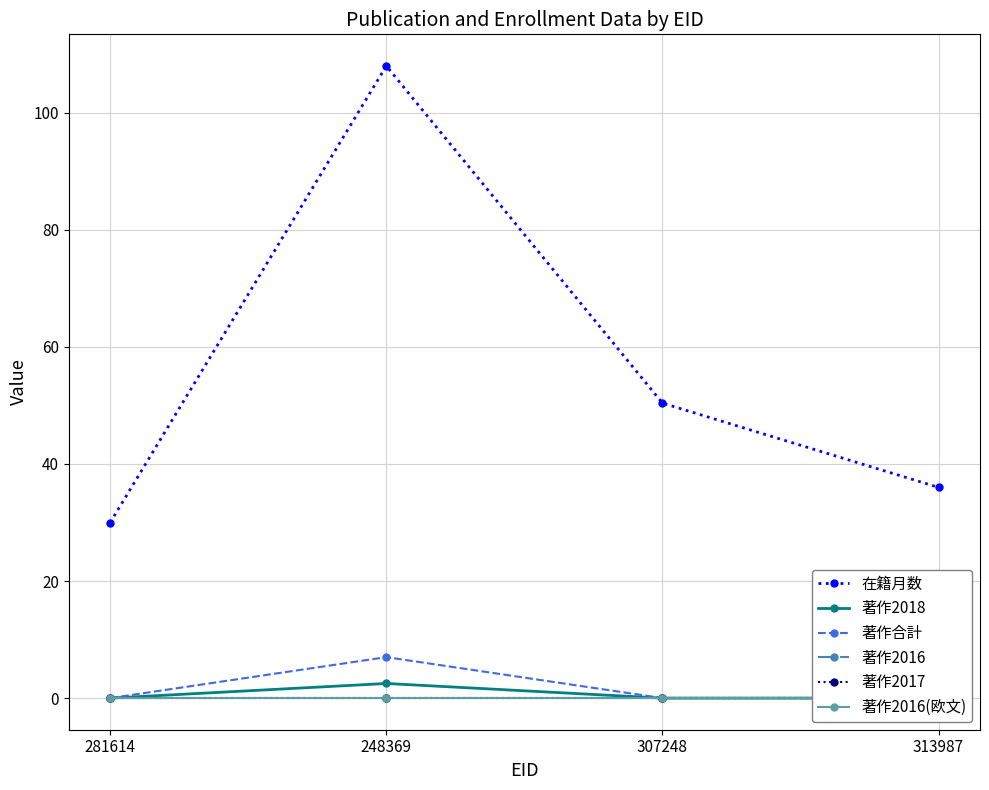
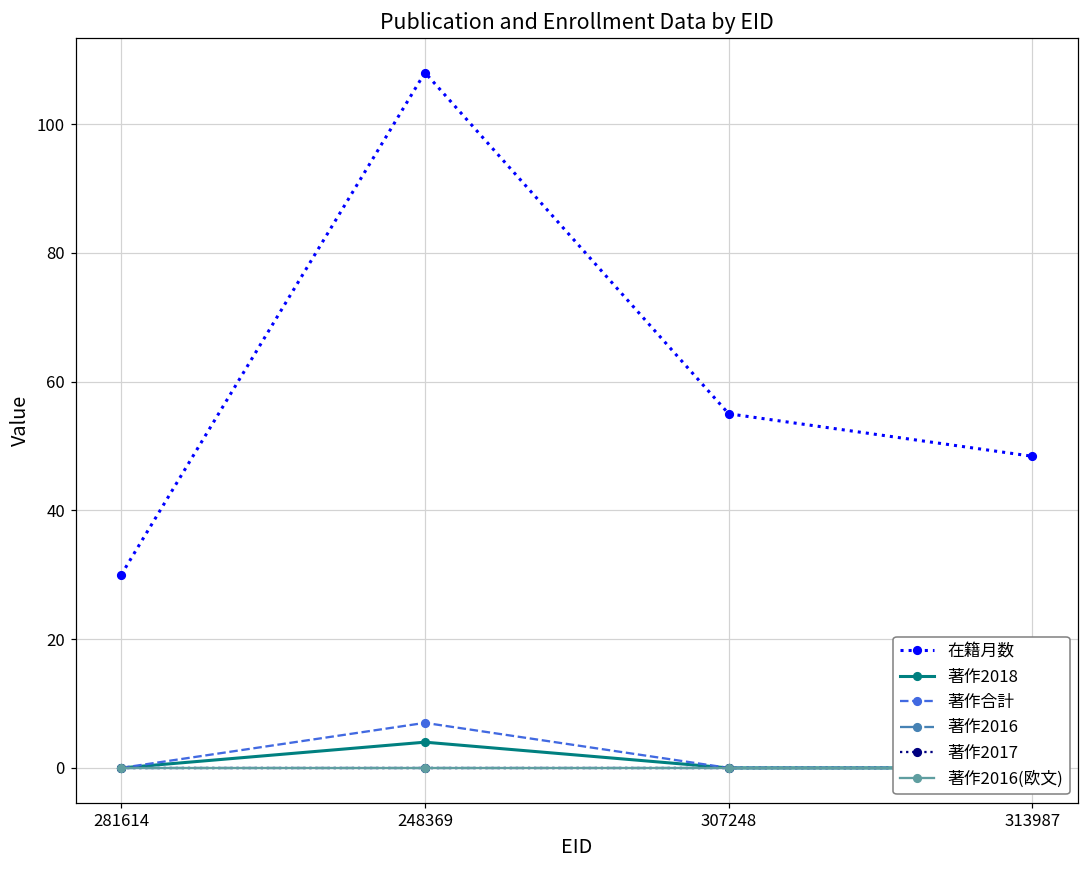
著作2018, 248369: 3 -> 4
在籍月数, 307248: 50 -> 55
在籍月数, 313987: 36 -> 48
